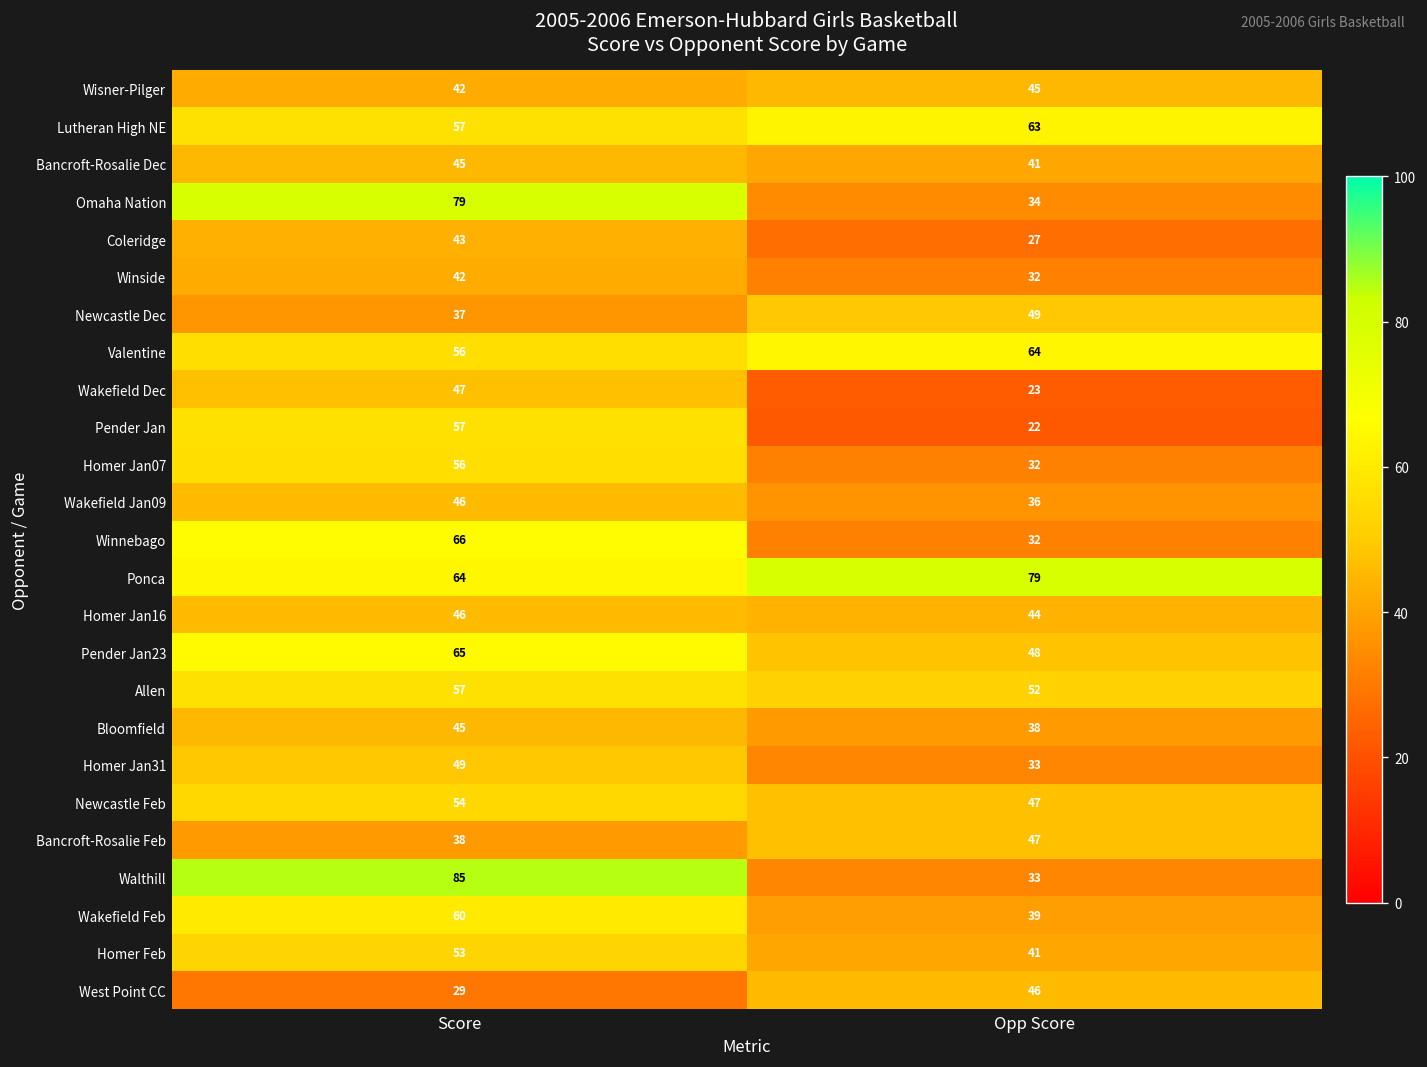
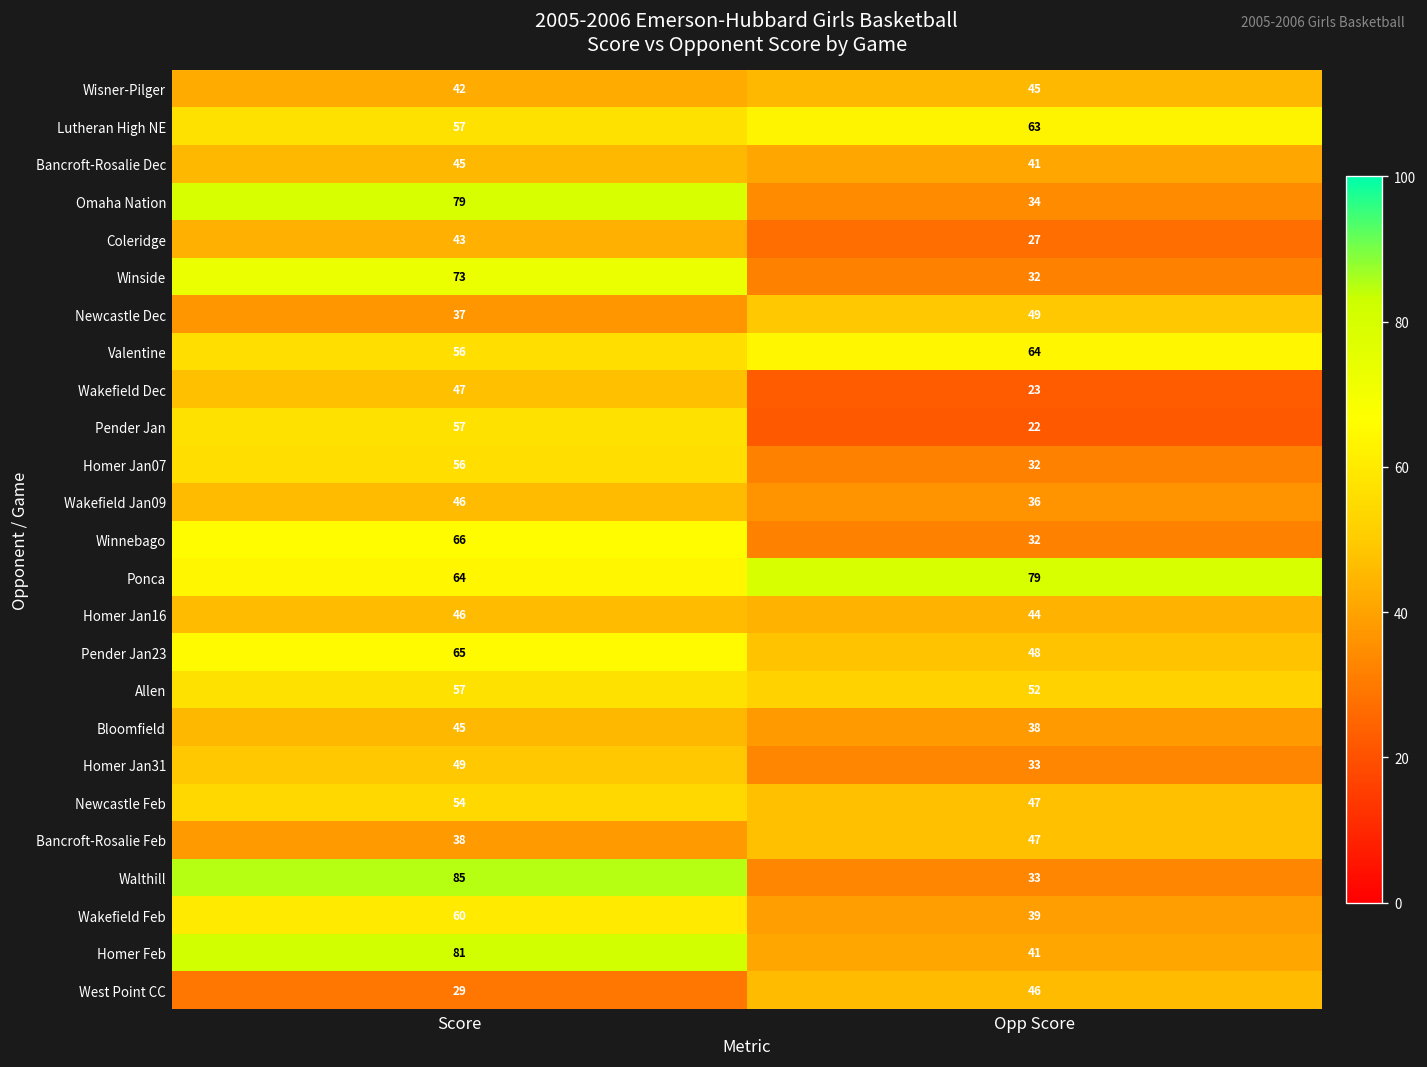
Winside, Score: 42 -> 73
Homer Feb, Score: 53 -> 81
